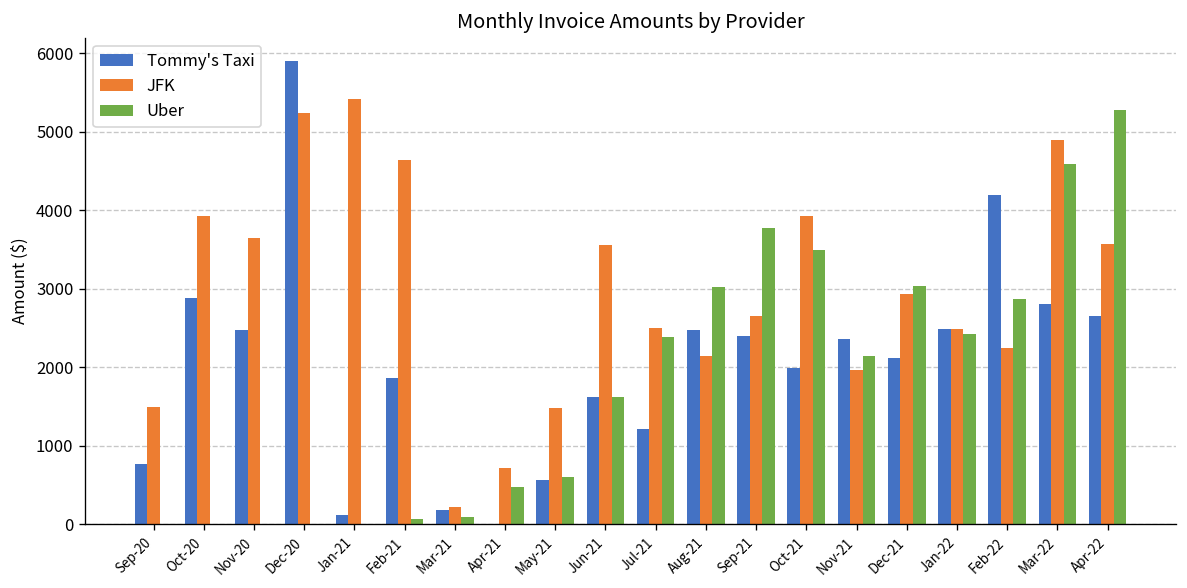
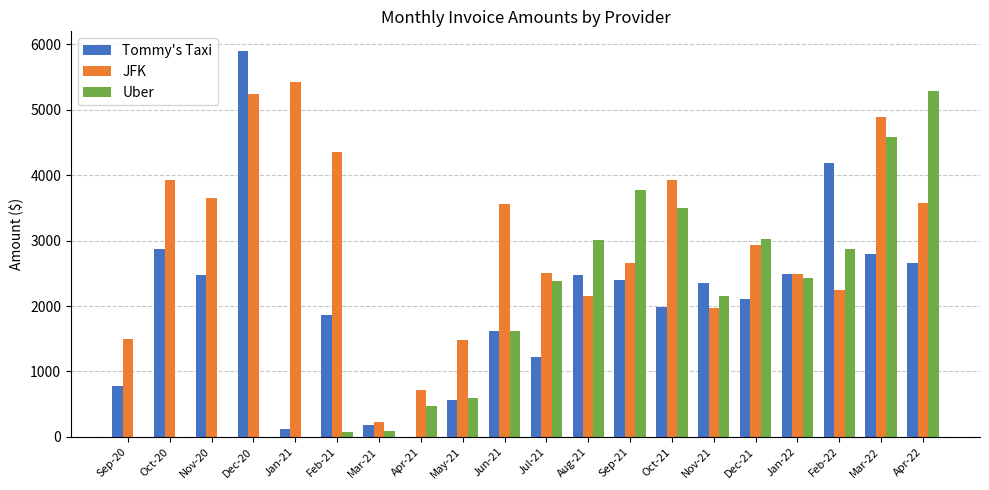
JFK, Feb-21: 4600 -> 4400
